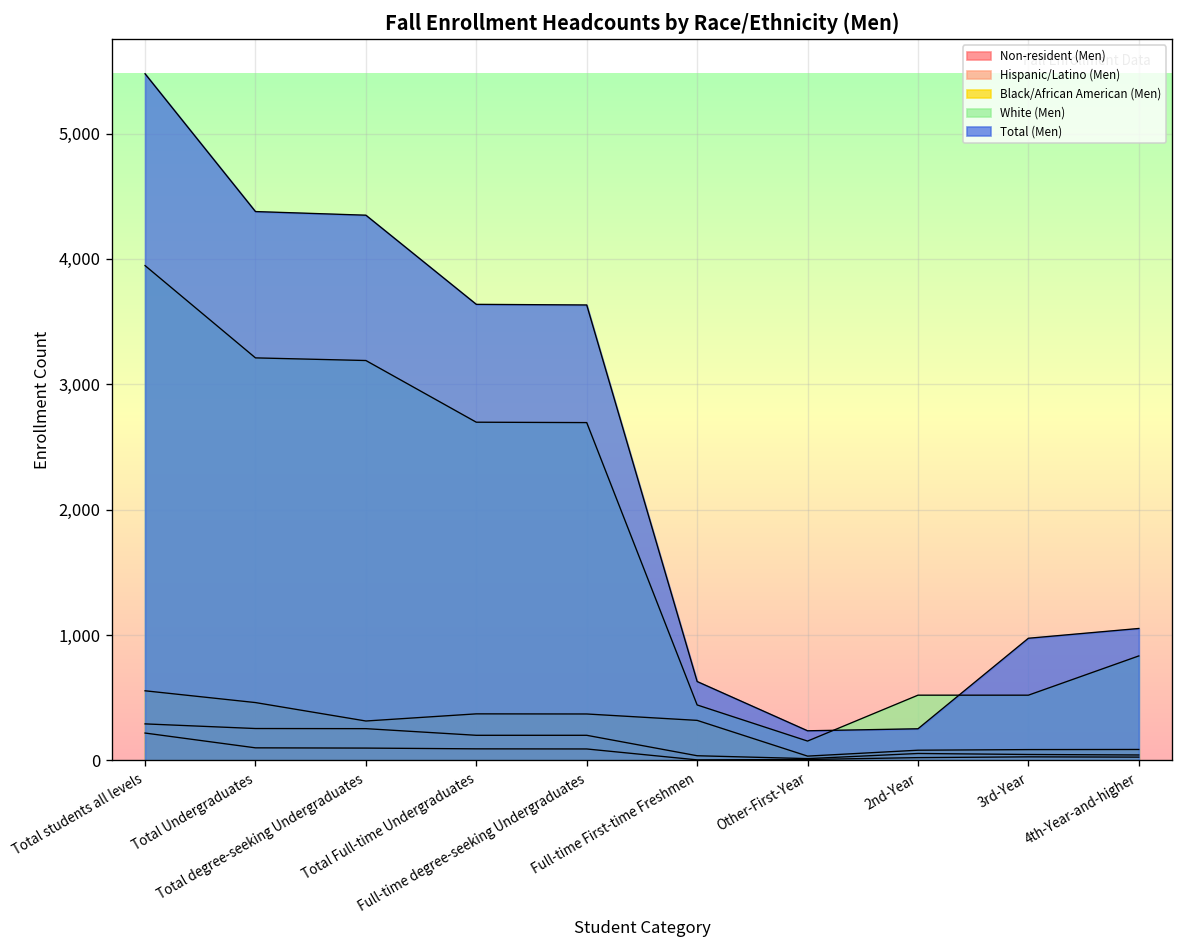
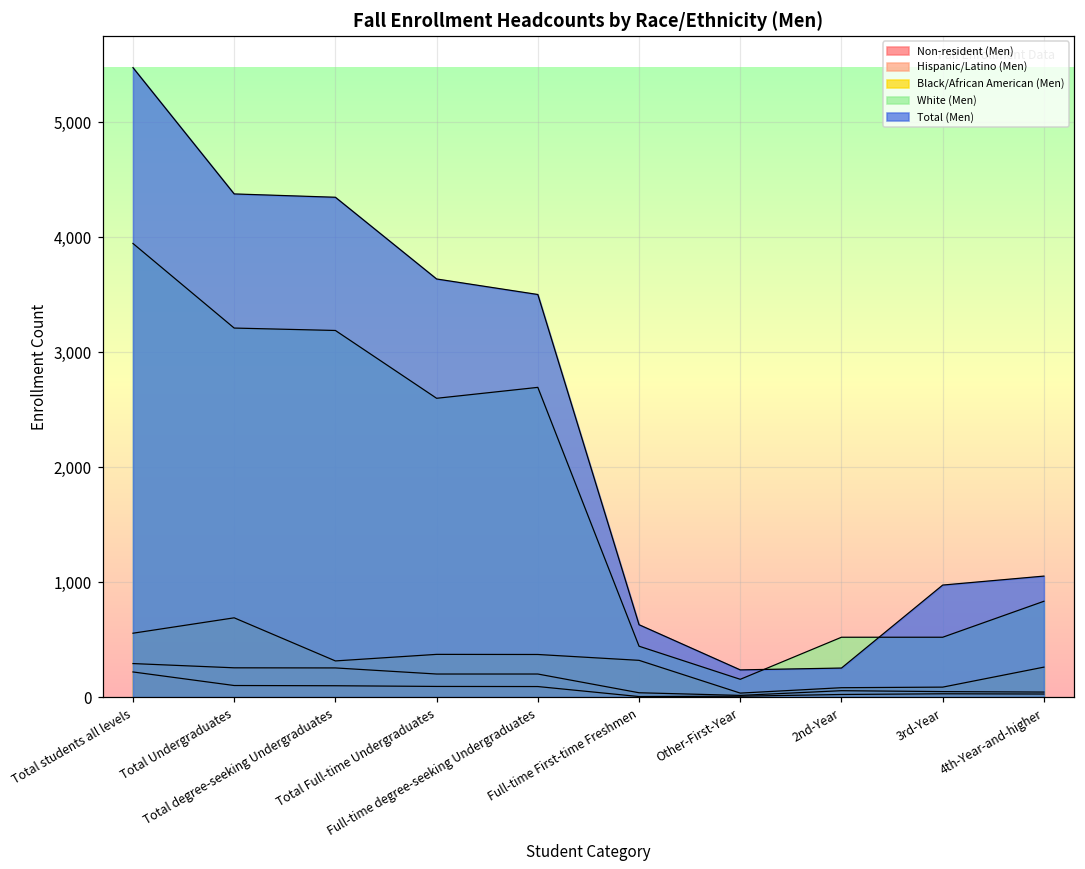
Black/African American (Men), Total Undergraduates: 460 -> 690
White (Men), Total Full-time Undergraduates: 2,700 -> 2,600
Total (Men), Full-time degree-seeking Undergraduates: 3,630 -> 3,500
Black/African American (Men), 4th-Year-and-higher: 90 -> 260
